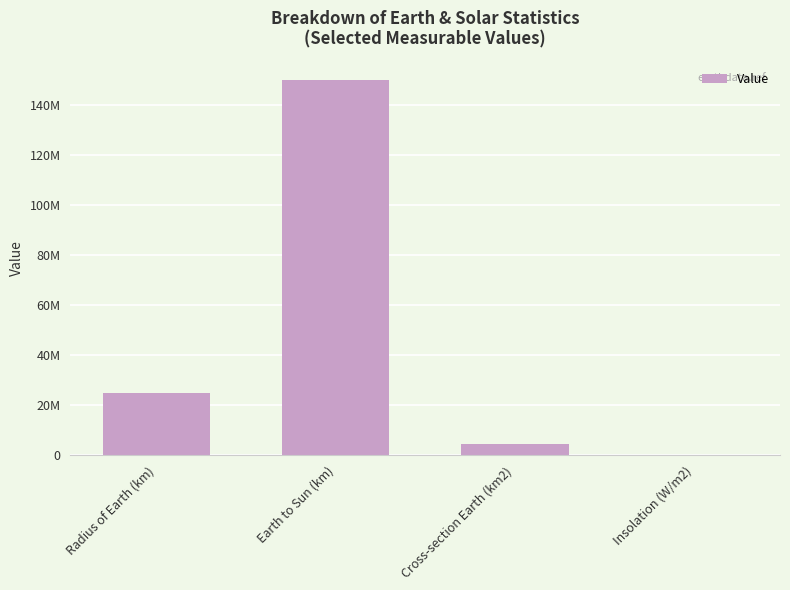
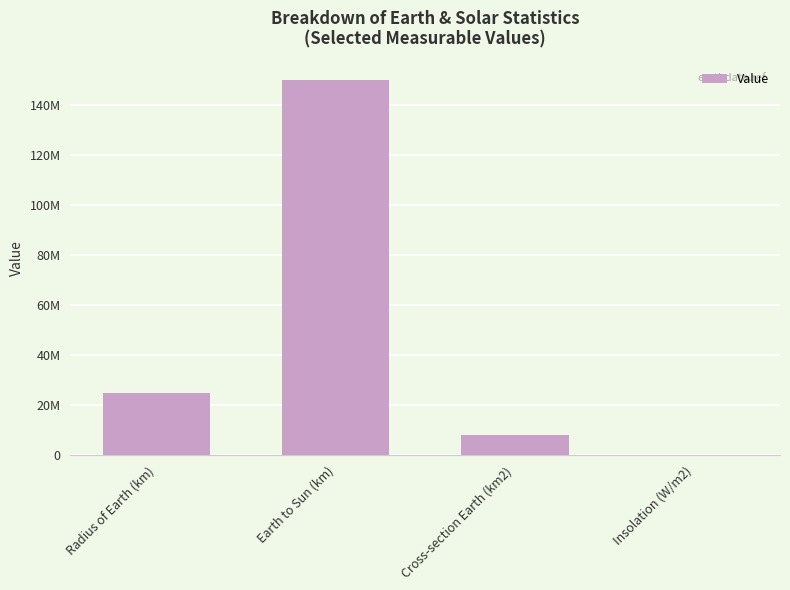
Cross-section Earth (km2): 4000000 -> 8000000
